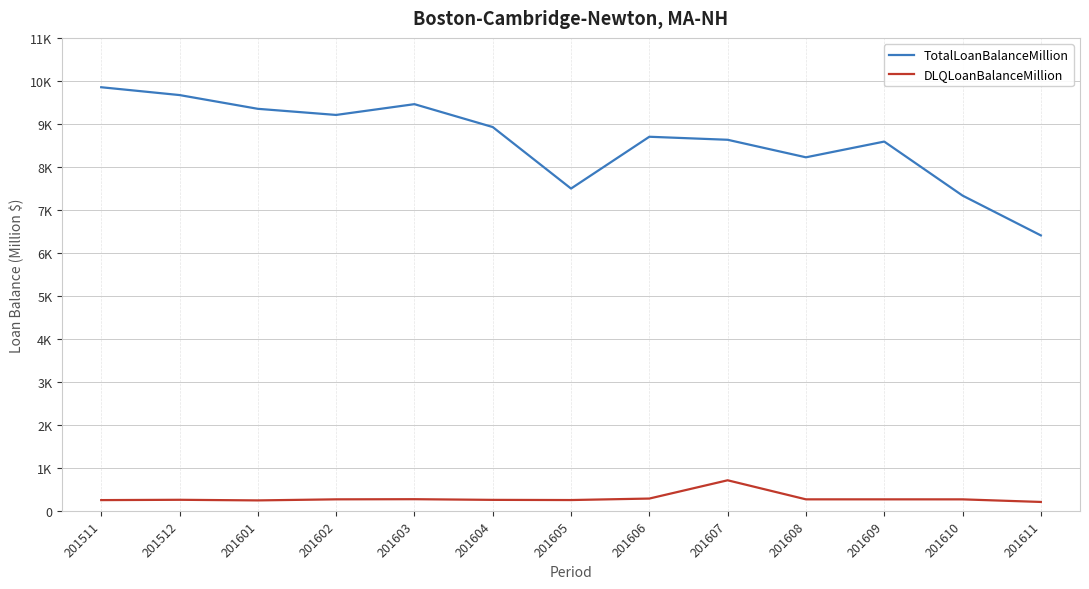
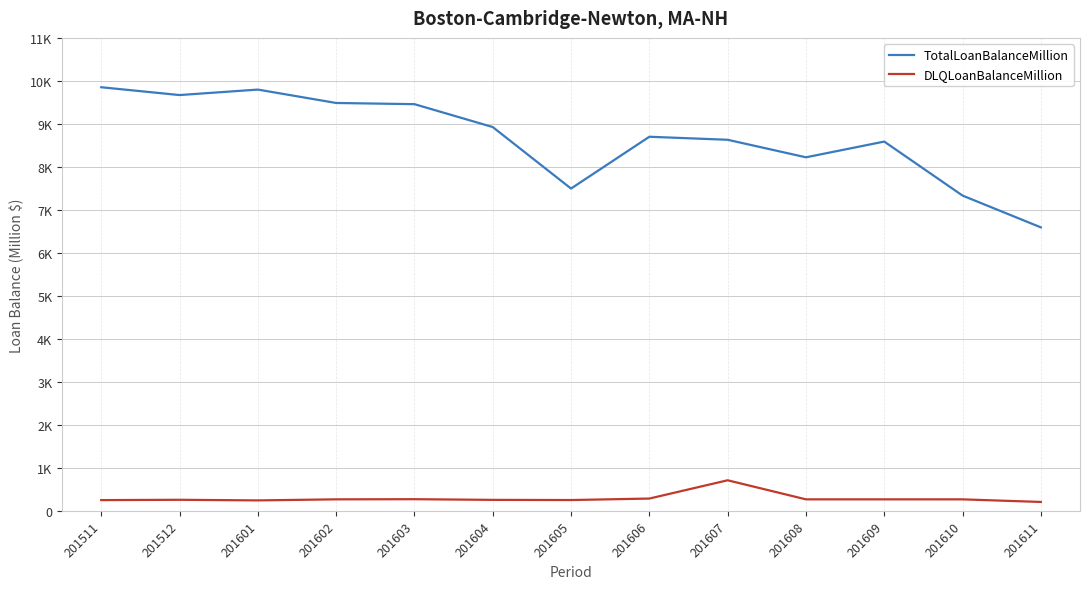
TotalLoanBalanceMillion, 201601: 9400 -> 9800
TotalLoanBalanceMillion, 201602: 9200 -> 9500
TotalLoanBalanceMillion, 201611: 6400 -> 6600
